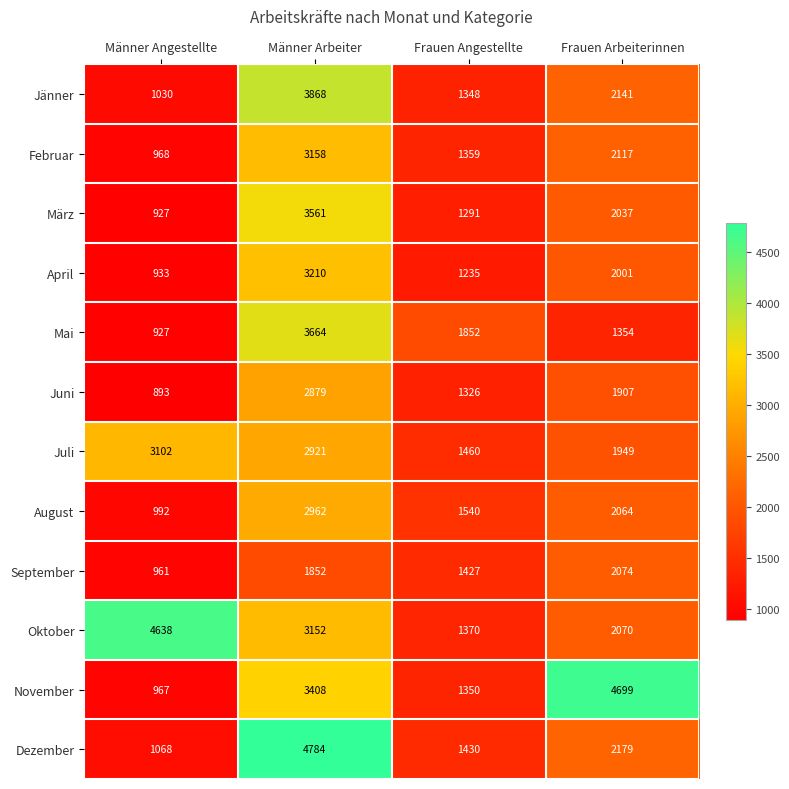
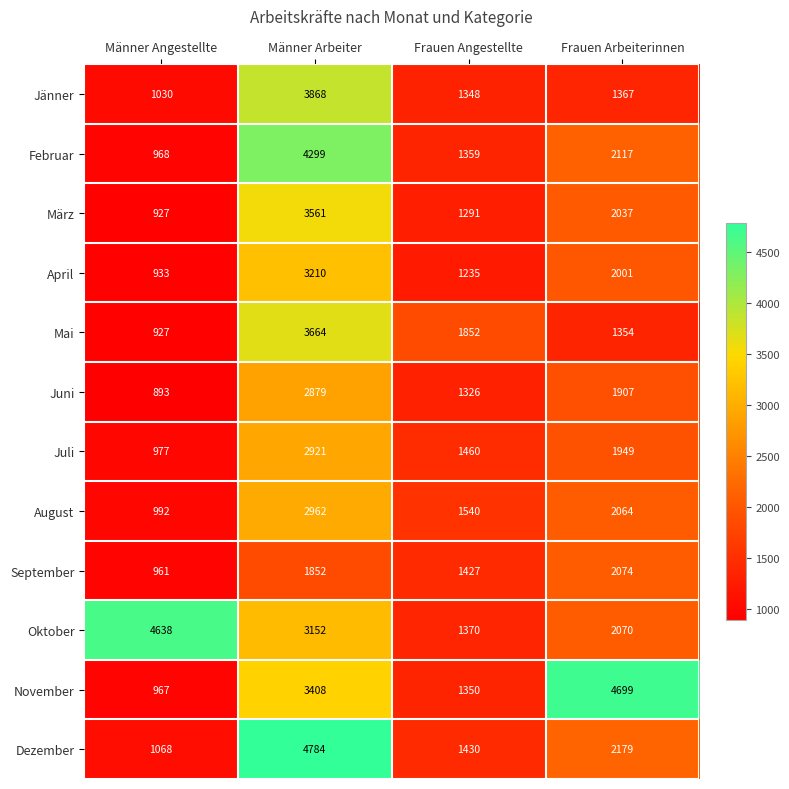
Jänner, Frauen Arbeiterinnen: 2141 -> 1367
Februar, Männer Arbeiter: 3158 -> 4299
Juli, Männer Angestellte: 3102 -> 977
